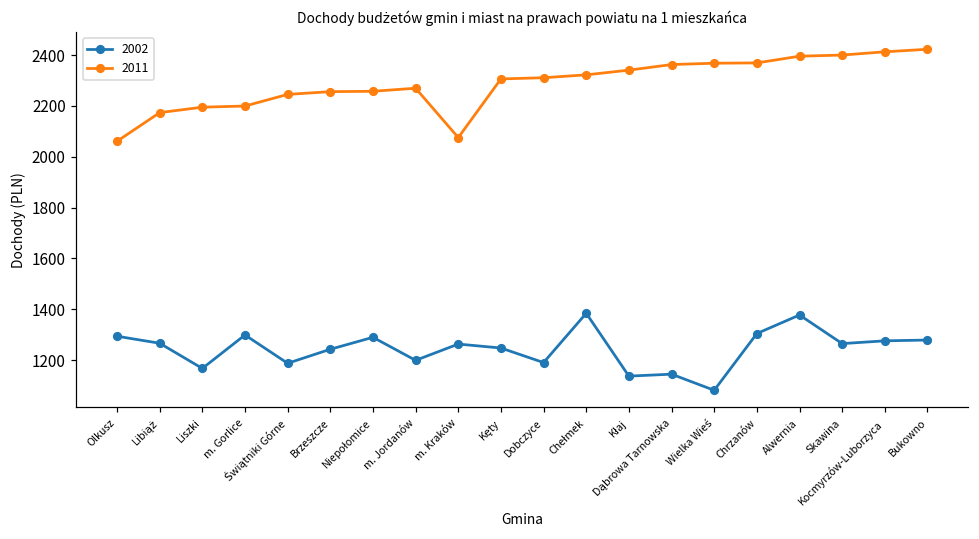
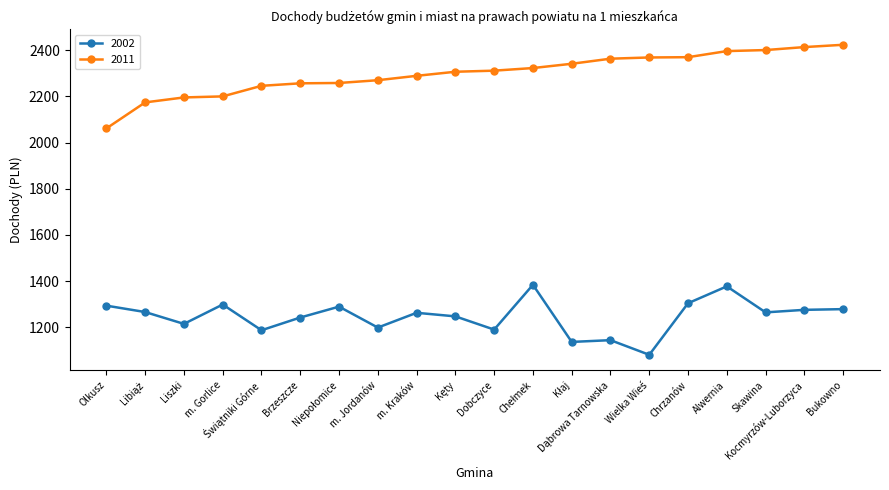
2002, Liszki: 1170 -> 1220
2011, m. Kraków: 2080 -> 2290
